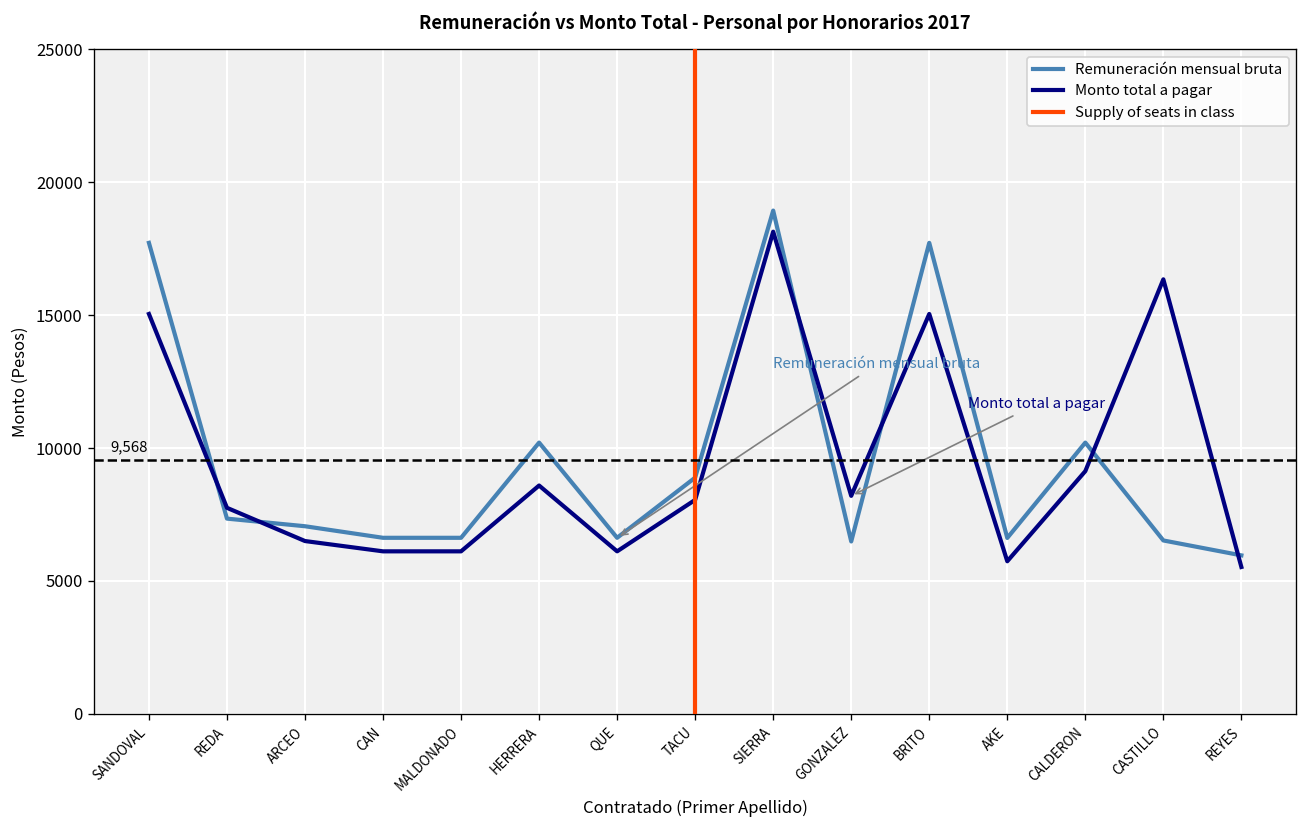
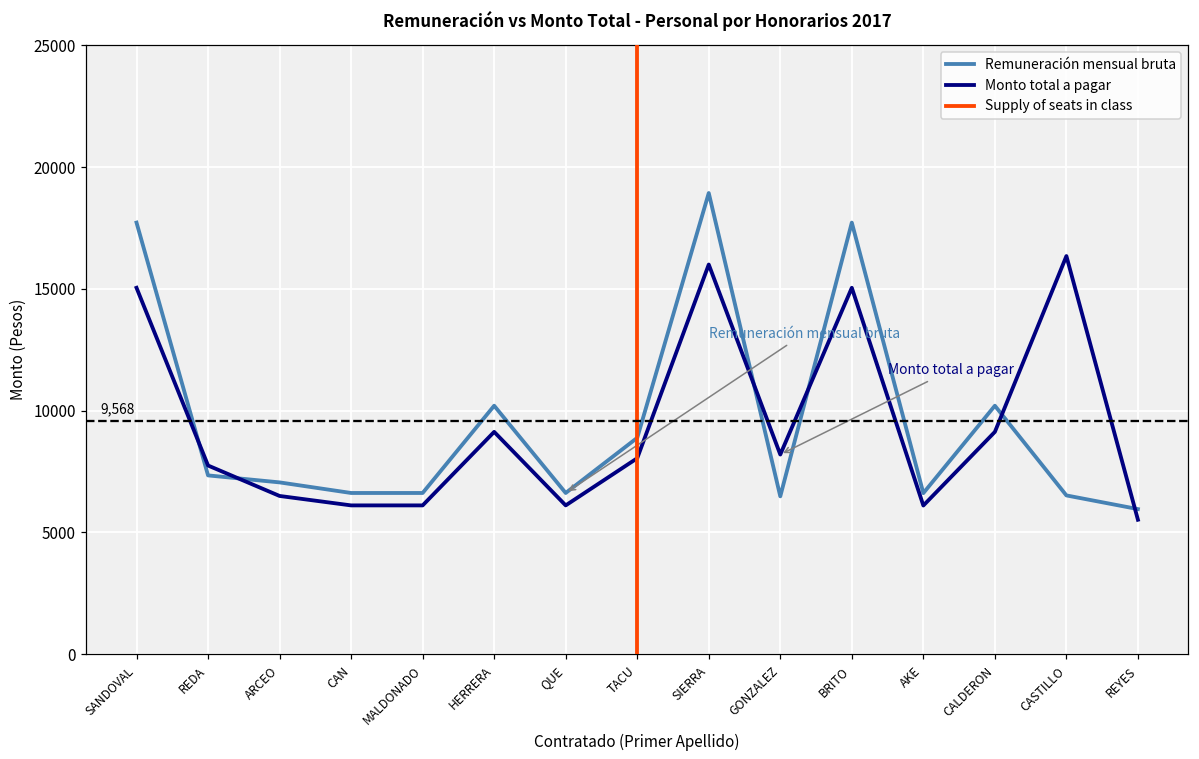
Monto total a pagar, HERRERA: 8600 -> 9100
Monto total a pagar, SIERRA: 18100 -> 16000
Monto total a pagar, AKE: 5700 -> 6100
